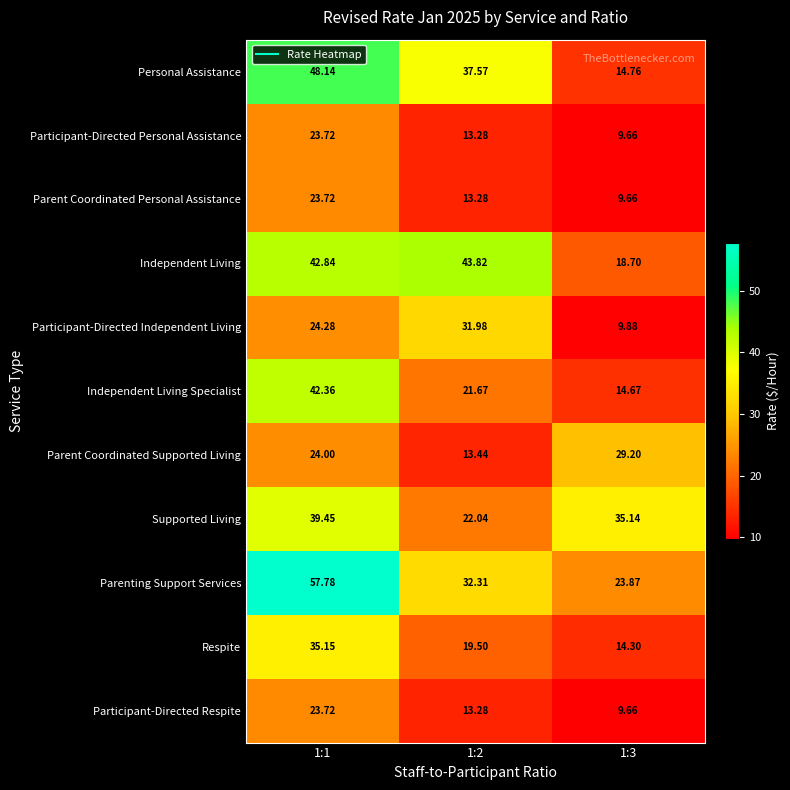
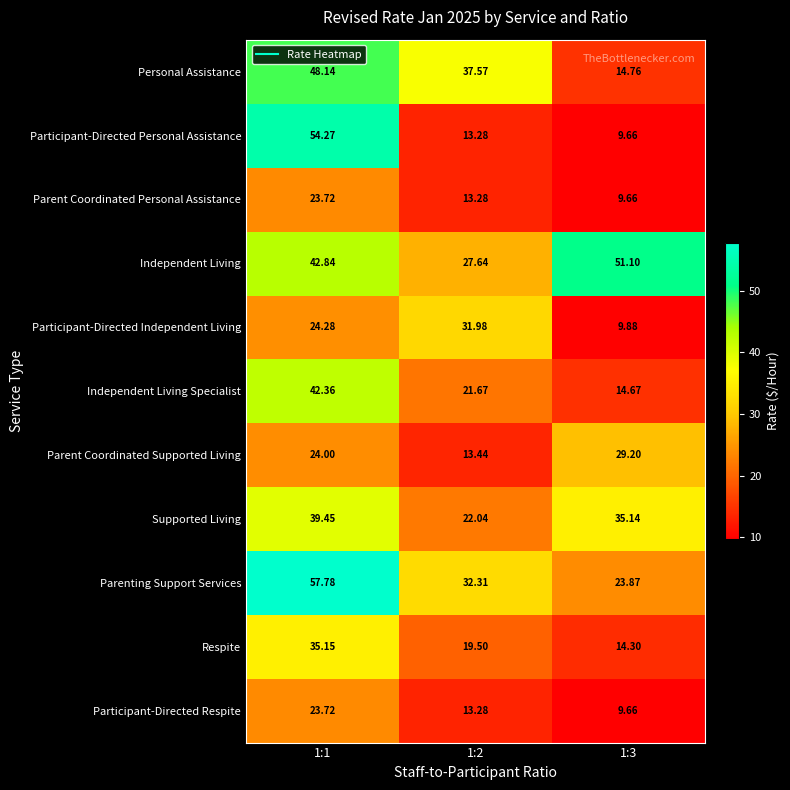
Participant-Directed Personal Assistance, 1:1: 23.72 -> 54.27
Independent Living, 1:2: 43.82 -> 27.64
Independent Living, 1:3: 18.70 -> 51.10
